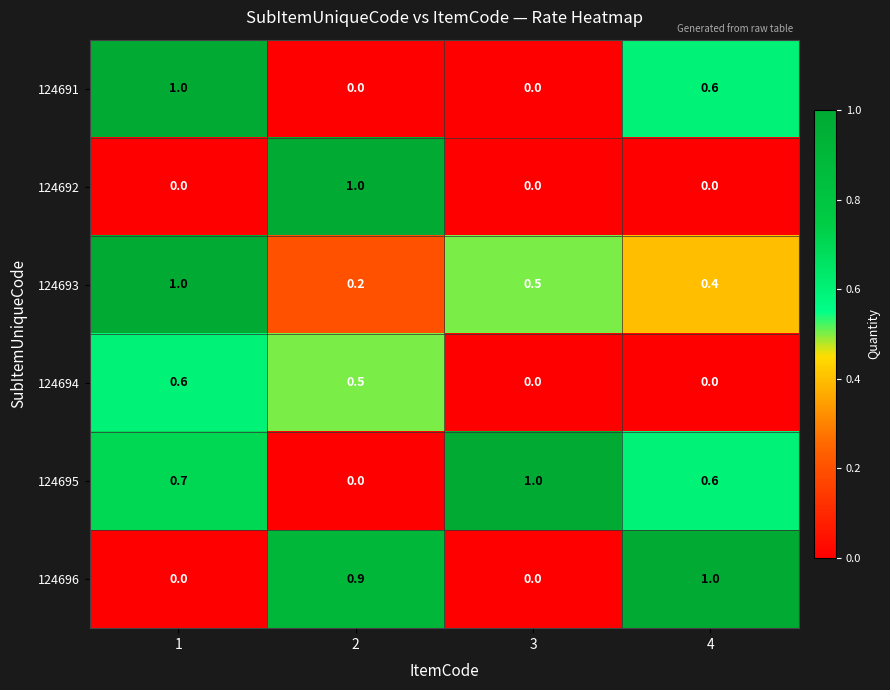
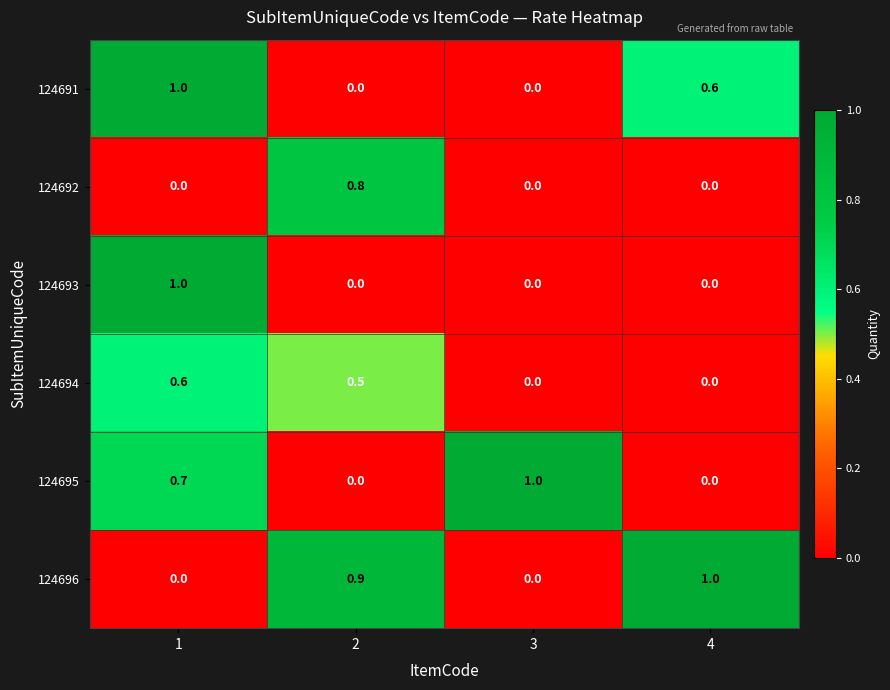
124692, 2: 1.0 -> 0.8
124693, 2: 0.2 -> 0.0
124693, 3: 0.5 -> 0.0
124693, 4: 0.4 -> 0.0
124695, 4: 0.6 -> 0.0
